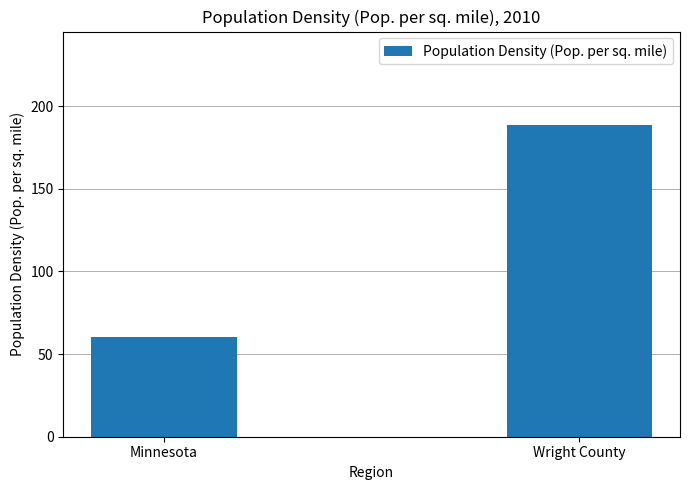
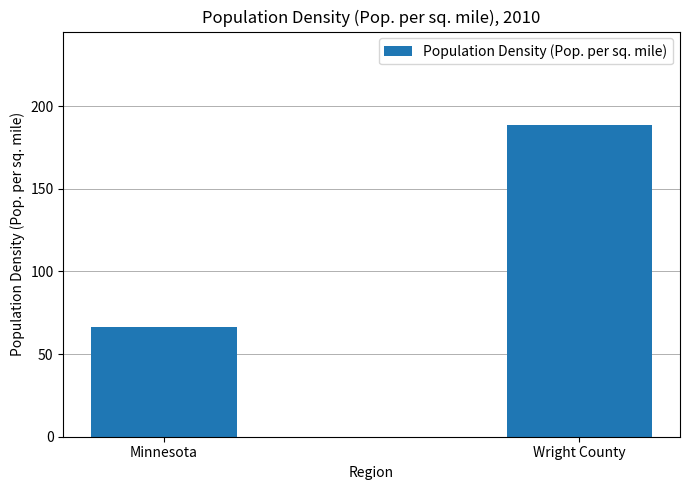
Minnesota: 61 -> 67
